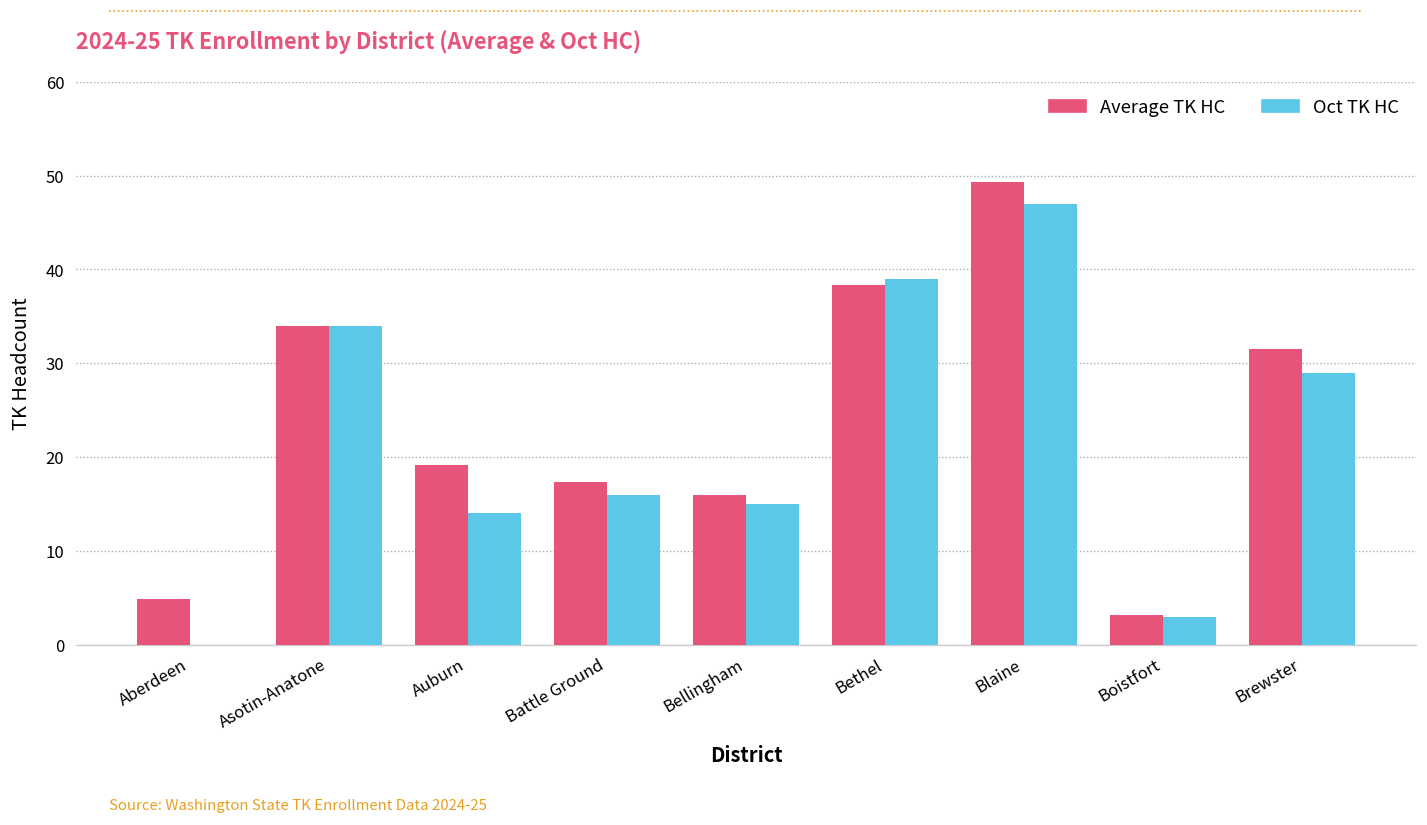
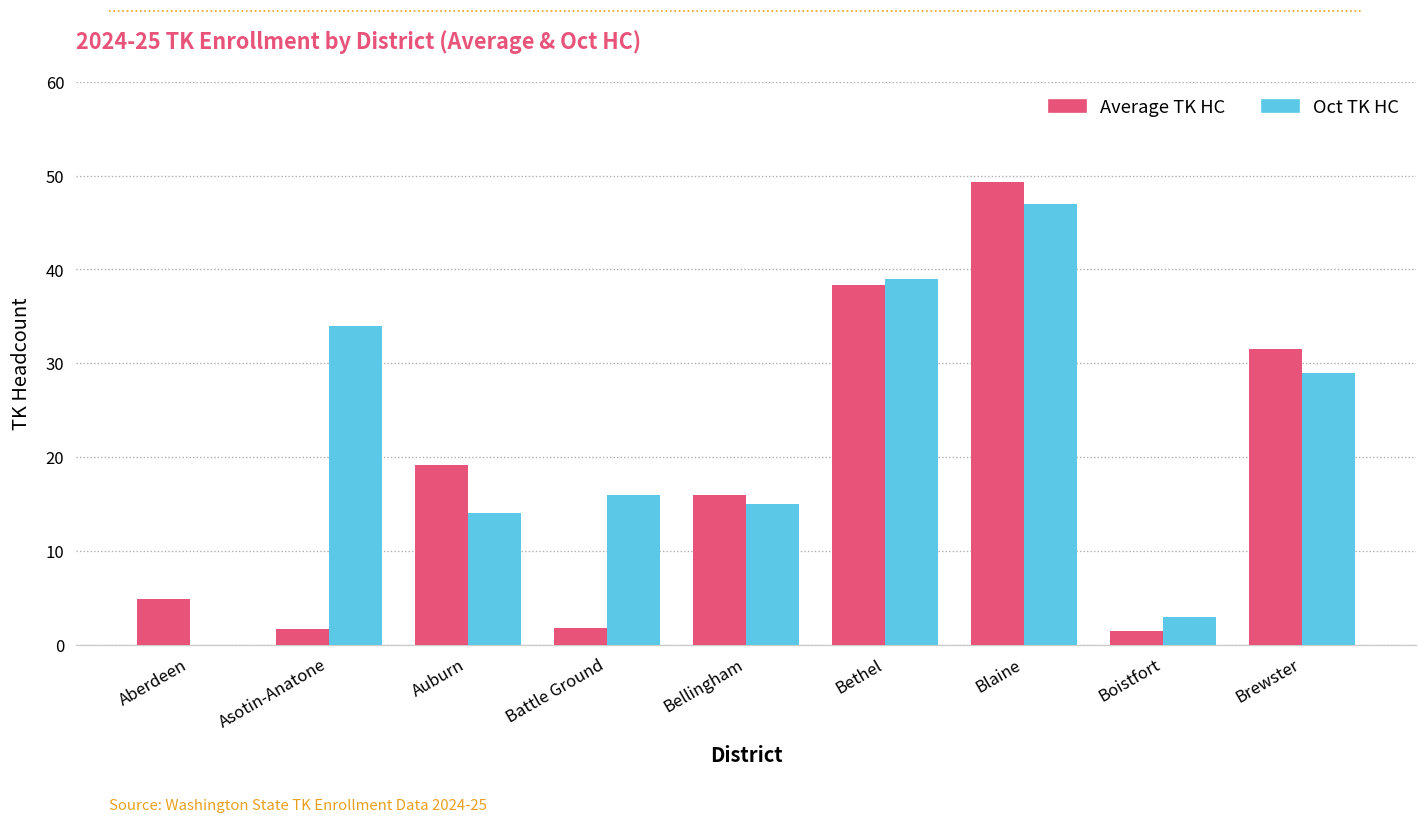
Average TK HC, Asotin-Anatone: 34 -> 2
Average TK HC, Battle Ground: 17 -> 2
Average TK HC, Boistfort: 3 -> 2
